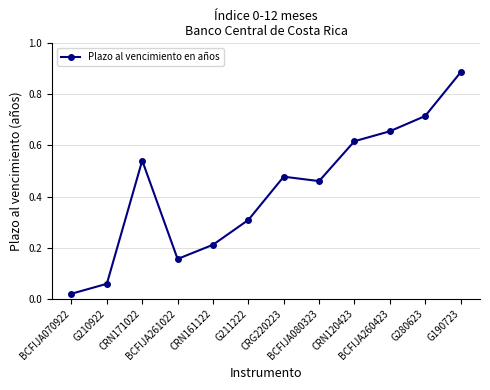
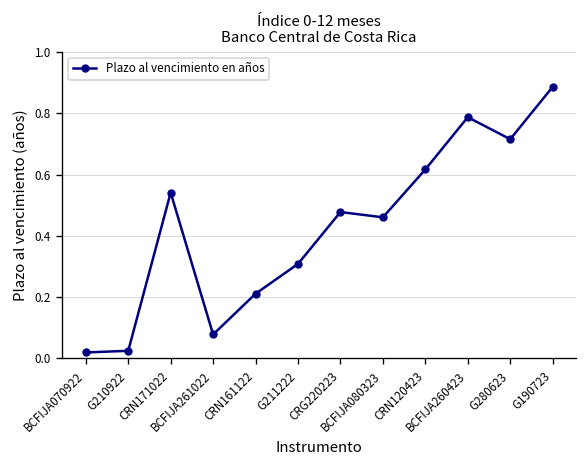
G210922: 0.06 -> 0.02
BCFIJA261022: 0.16 -> 0.08
BCFIJA260423: 0.66 -> 0.79
